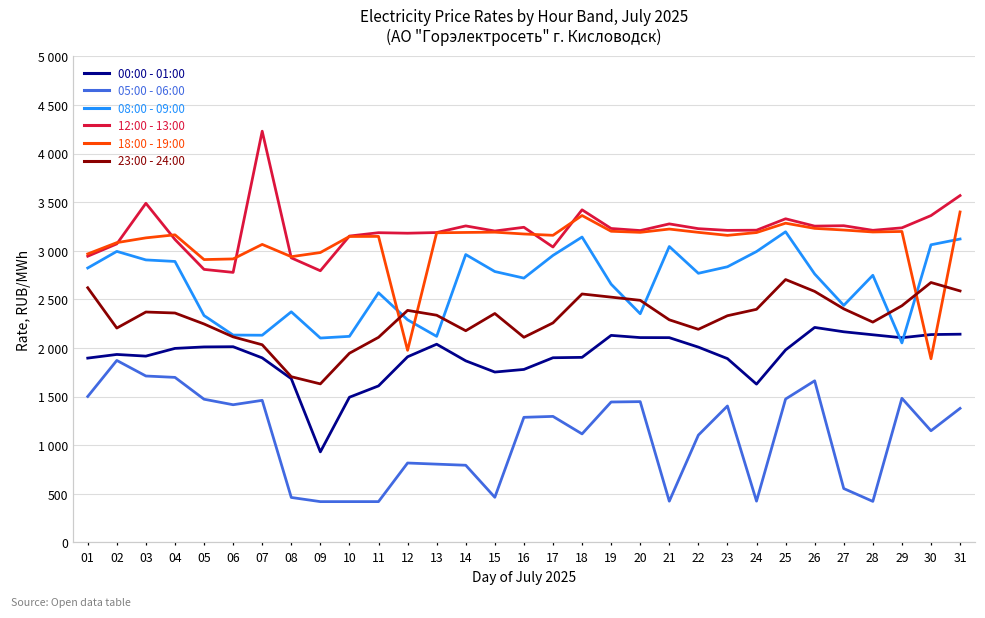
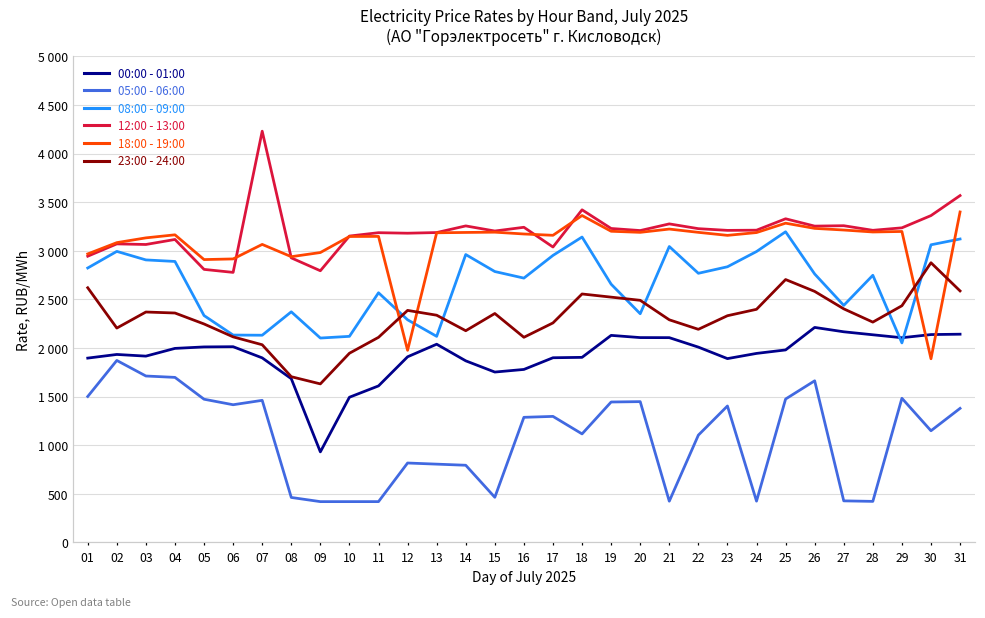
12:00 - 13:00, 03: 3500 -> 3100
00:00 - 01:00, 24: 1600 -> 1900
05:00 - 06:00, 27: 600 -> 400
23:00 - 24:00, 30: 2700 -> 2900
